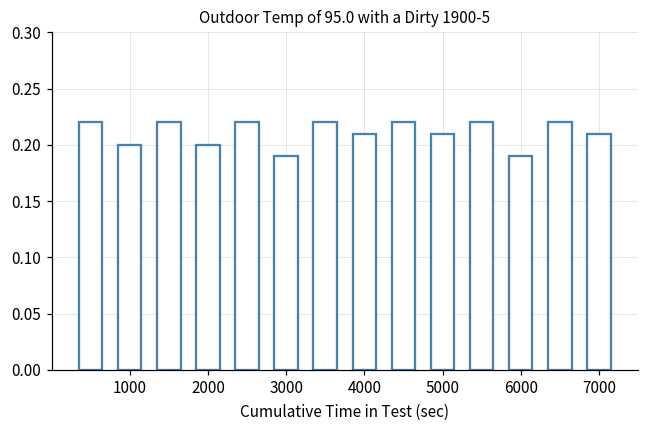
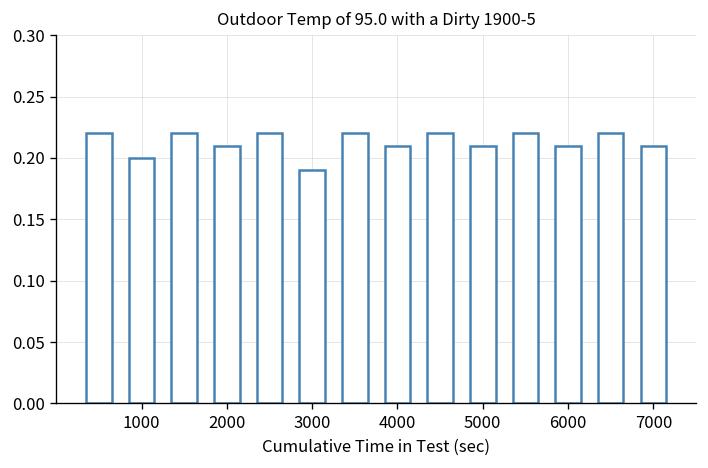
2000: 0.20 -> 0.21
6000: 0.19 -> 0.21
